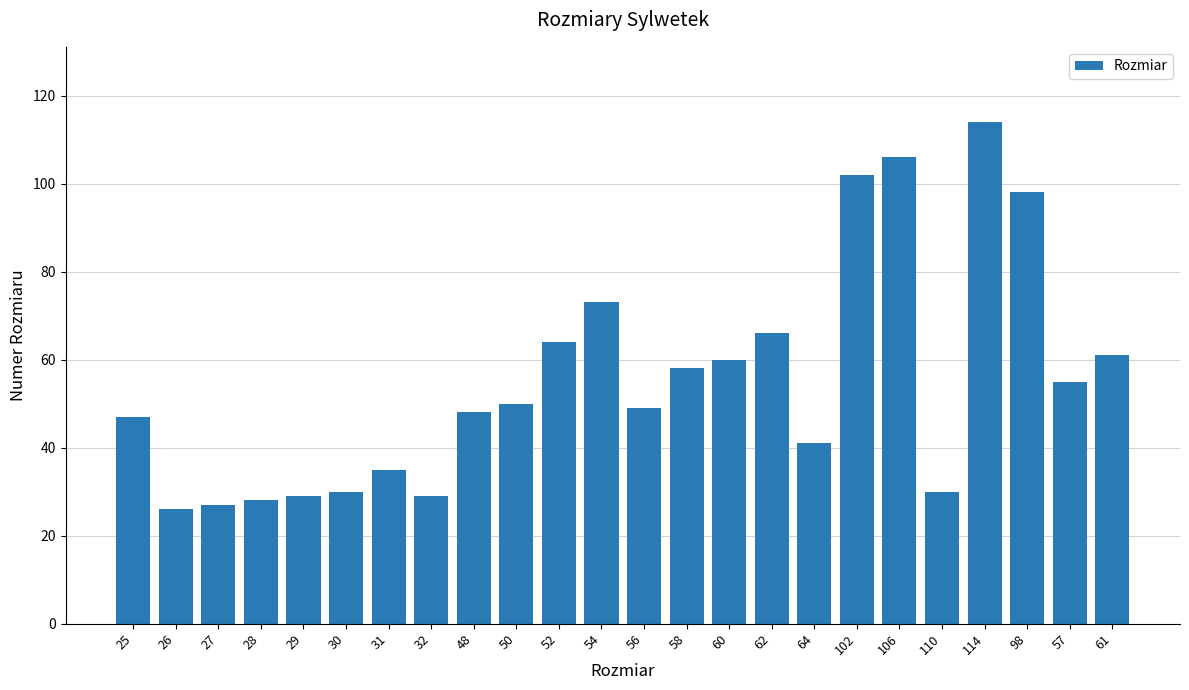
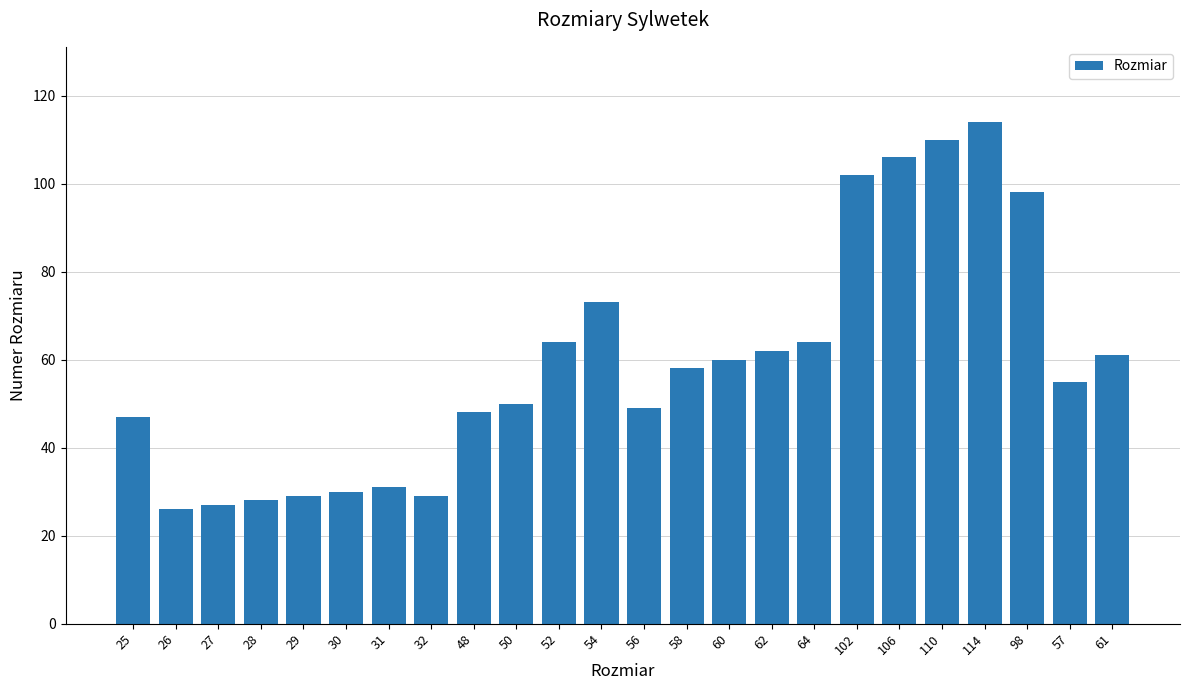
31: 35 -> 31
62: 66 -> 62
64: 41 -> 64
110: 30 -> 110
